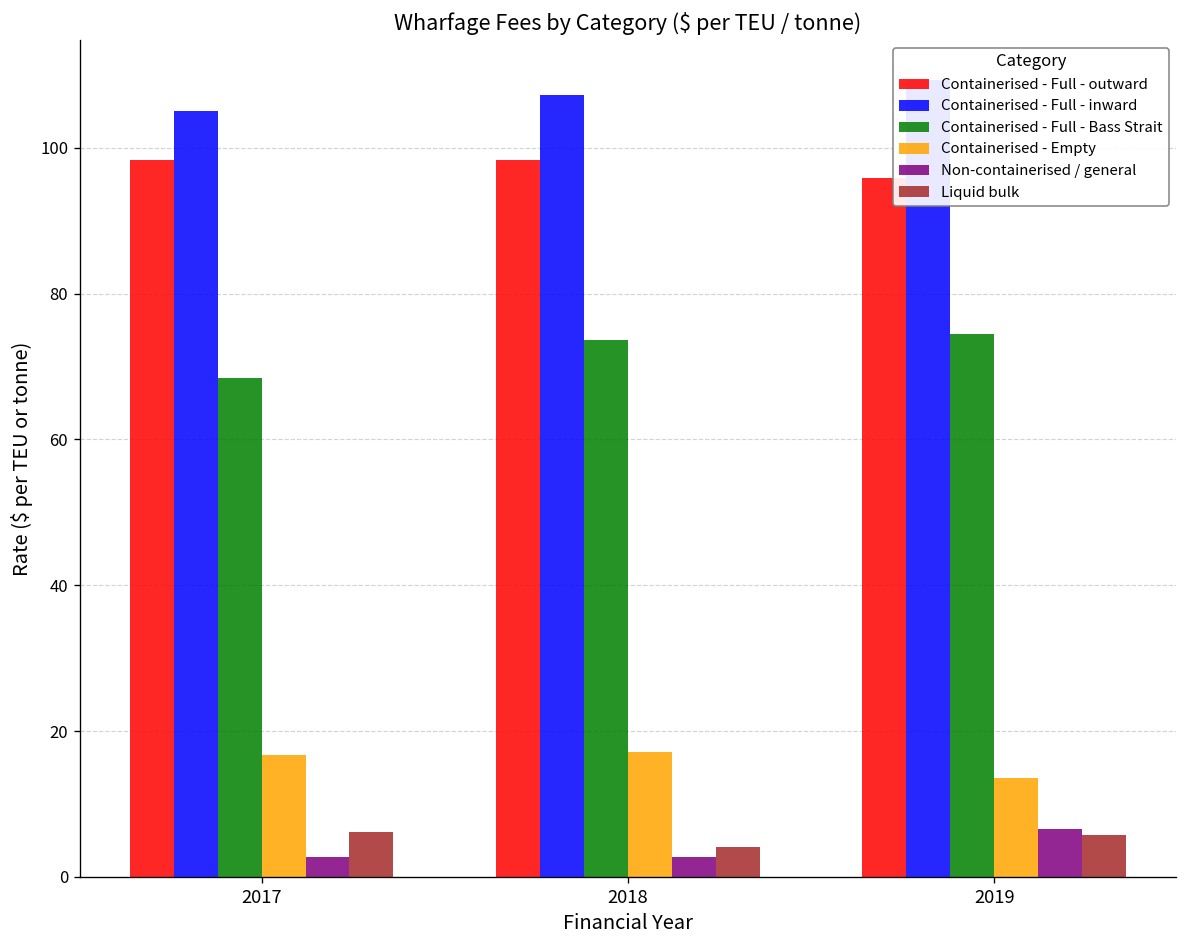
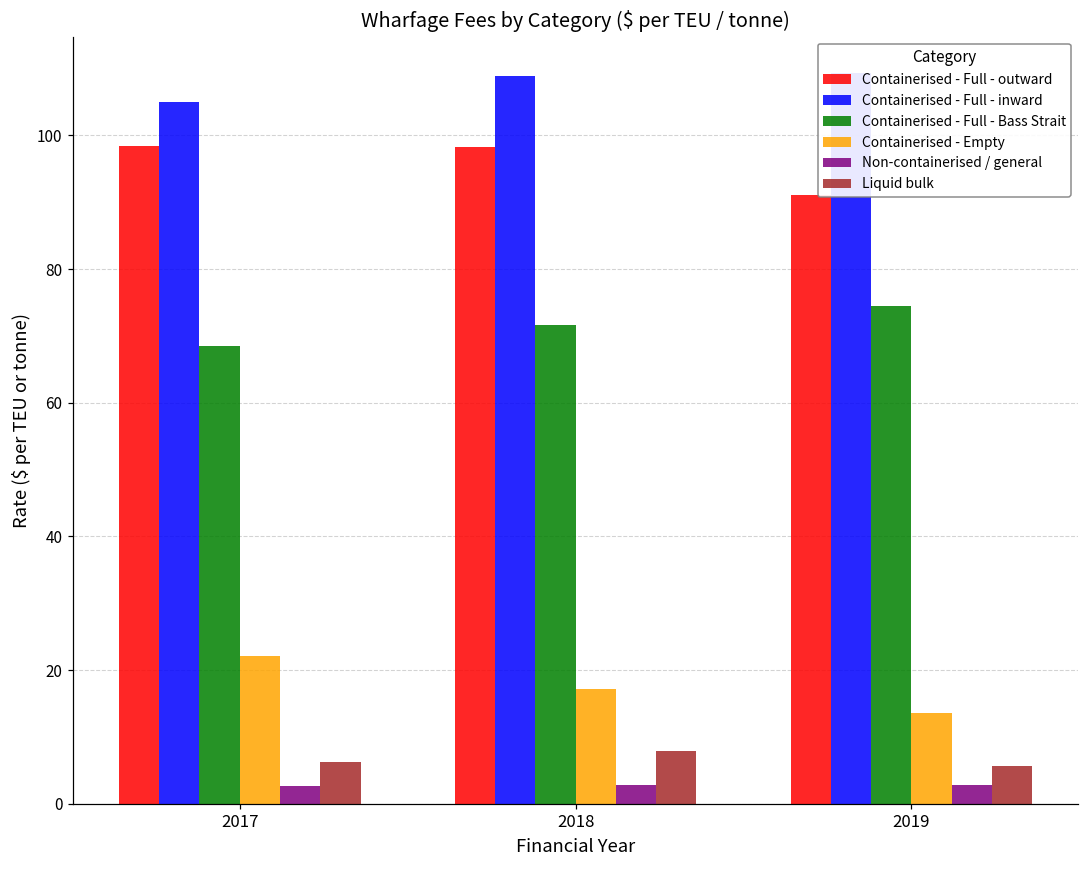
Containerised - Empty, 2017: 17 -> 22
Containerised - Full - inward, 2018: 107 -> 109
Containerised - Full - Bass Strait, 2018: 74 -> 72
Liquid bulk, 2018: 4 -> 8
Containerised - Full - outward, 2019: 96 -> 91
Non-containerised / general, 2019: 7 -> 3
